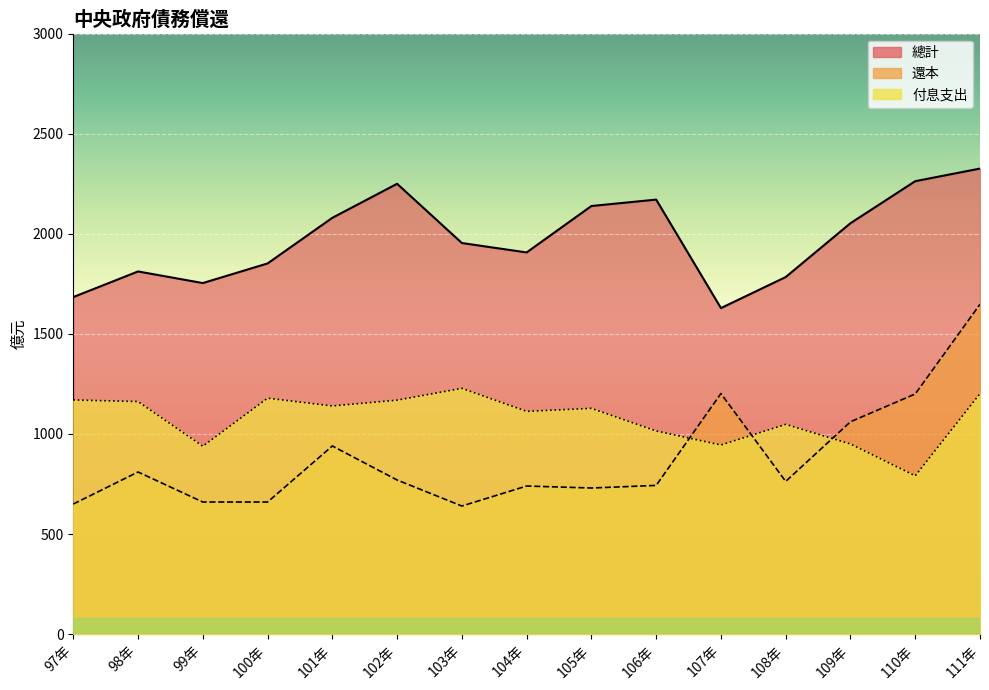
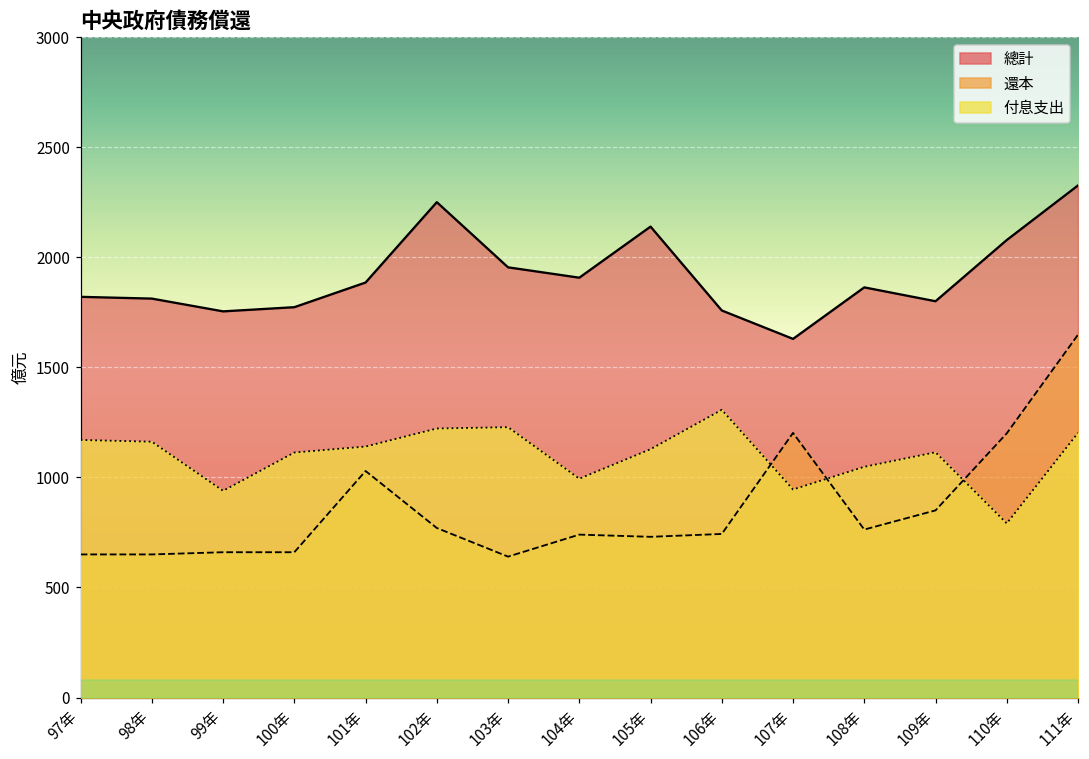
總計, 97年: 1680 -> 1820
還本, 98年: 810 -> 650
總計, 100年: 1850 -> 1770
付息支出, 100年: 1180 -> 1110
總計, 101年: 2080 -> 1890
還本, 101年: 940 -> 1030
付息支出, 102年: 1170 -> 1220
付息支出, 104年: 1110 -> 990
總計, 106年: 2170 -> 1760
付息支出, 106年: 1020 -> 1310
總計, 108年: 1780 -> 1860
總計, 109年: 2050 -> 1800
還本, 109年: 1060 -> 850
付息支出, 109年: 950 -> 1110
總計, 110年: 2260 -> 2080
